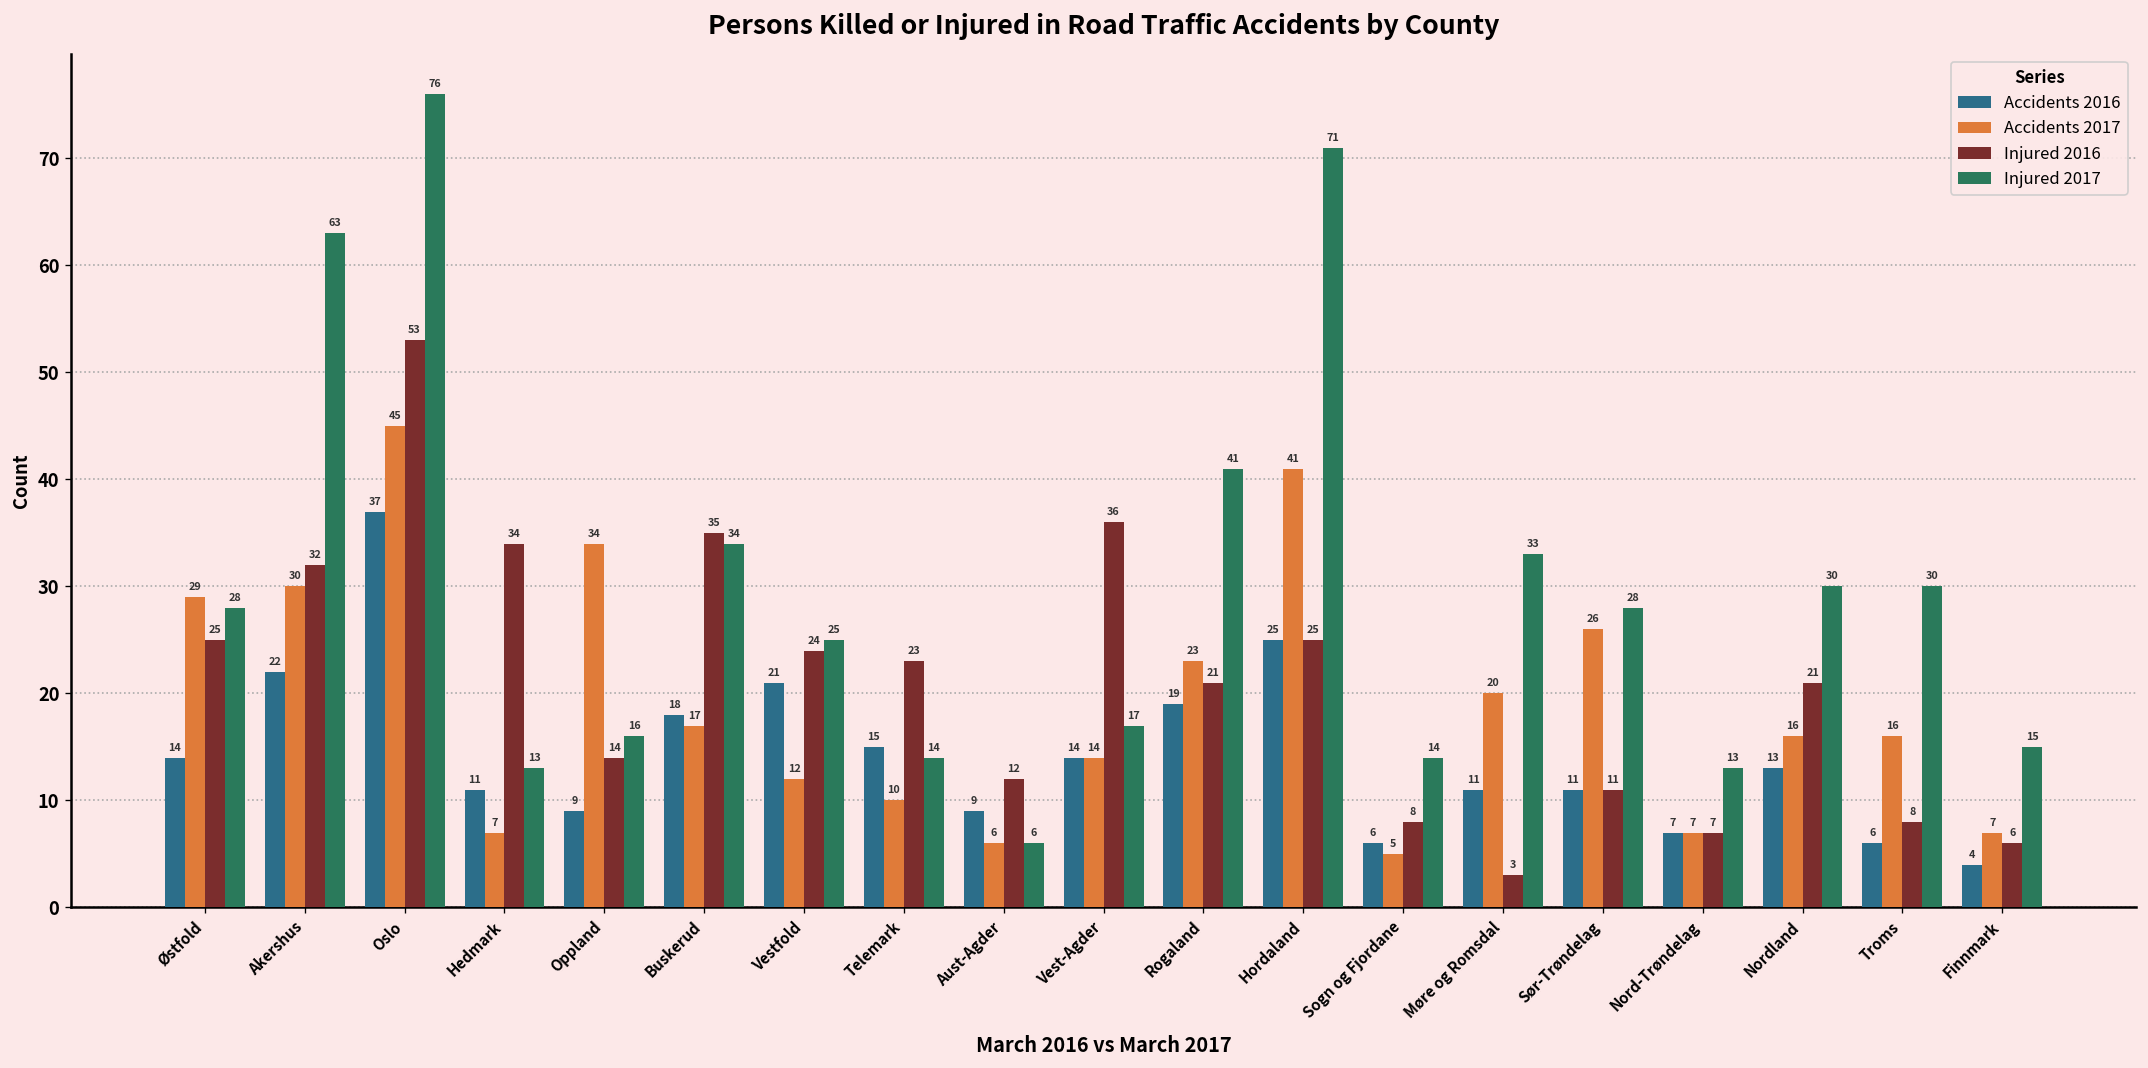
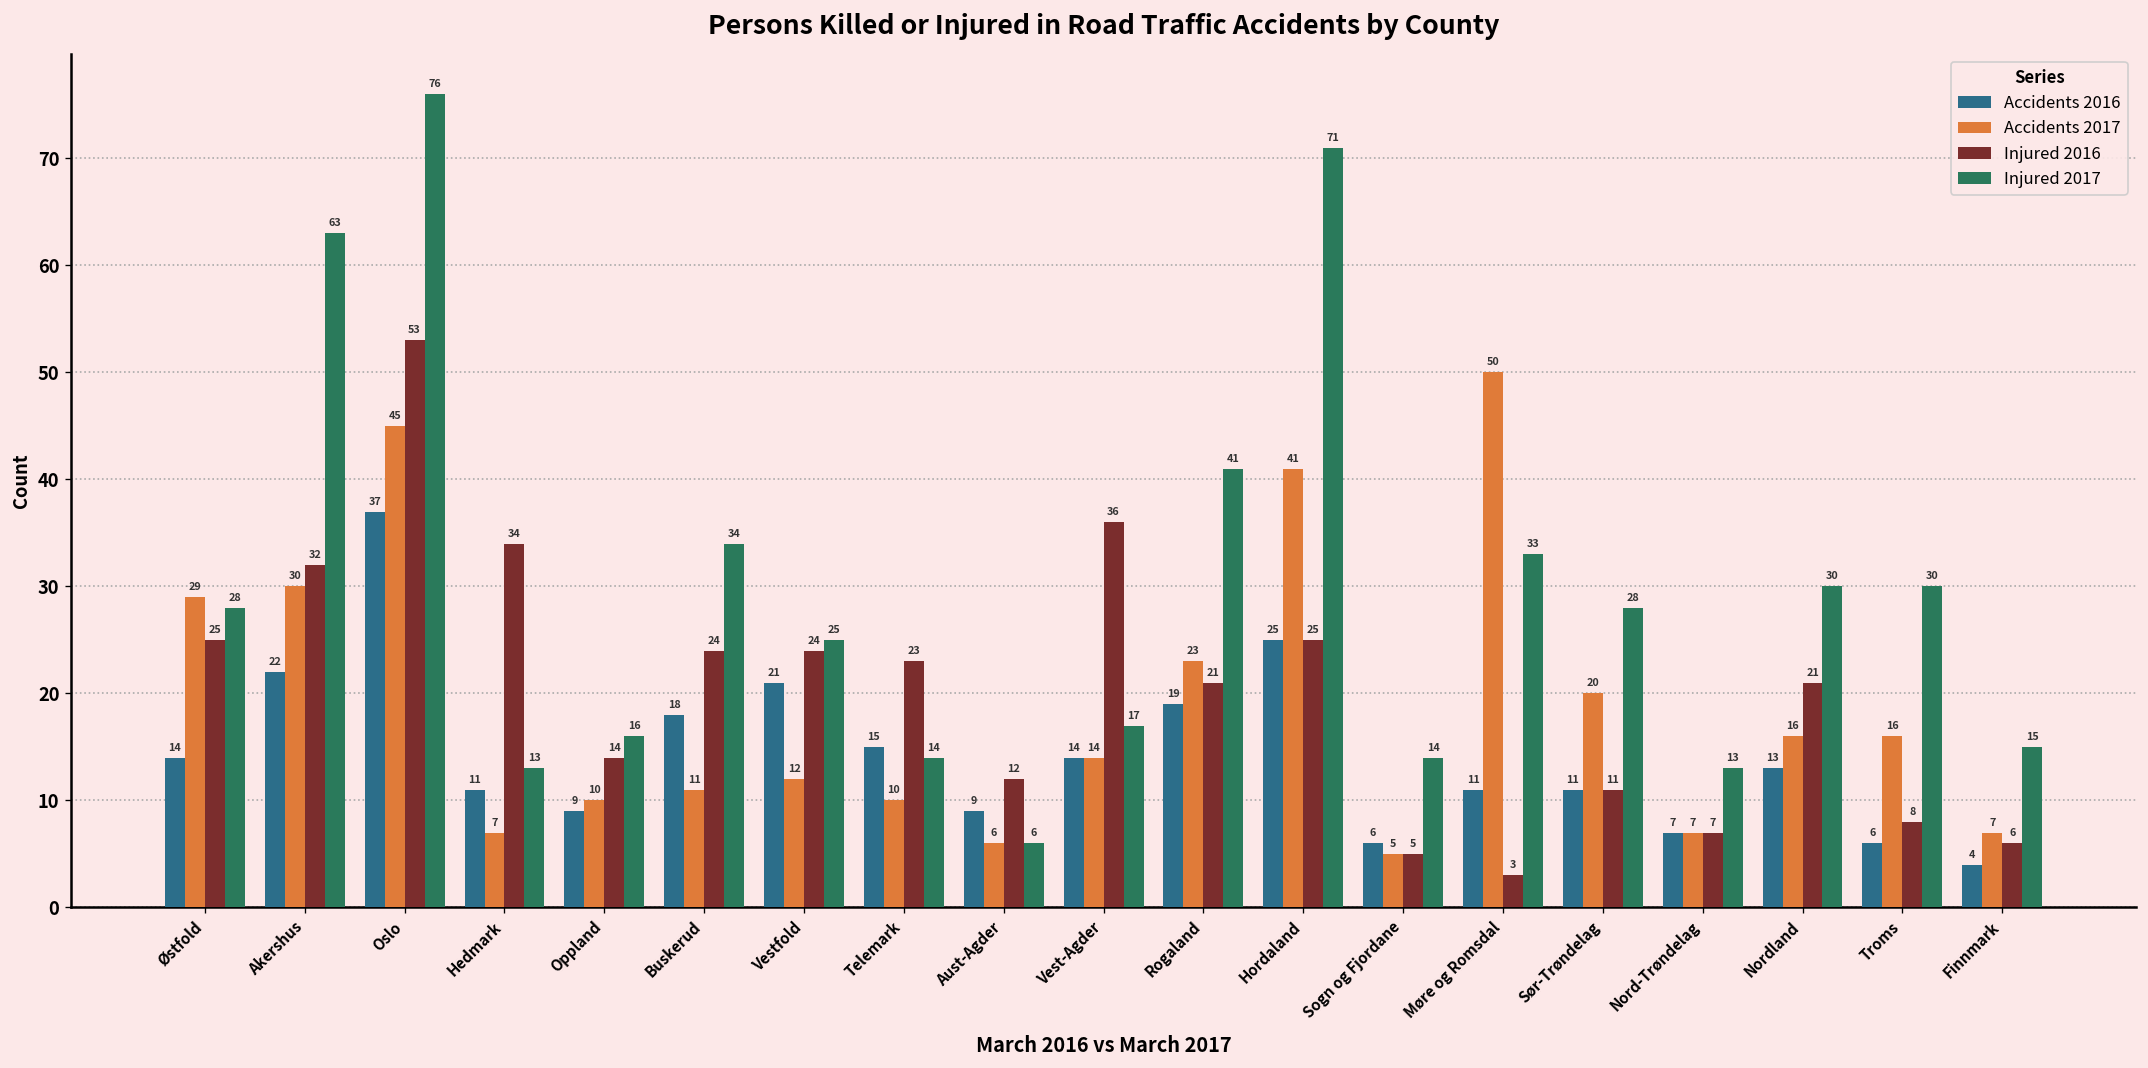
Accidents 2017, Oppland: 34 -> 10
Accidents 2017, Buskerud: 17 -> 11
Injured 2016, Buskerud: 35 -> 24
Injured 2016, Sogn og Fjordane: 8 -> 5
Accidents 2017, Møre og Romsdal: 20 -> 50
Accidents 2017, Sør-Trøndelag: 26 -> 20
